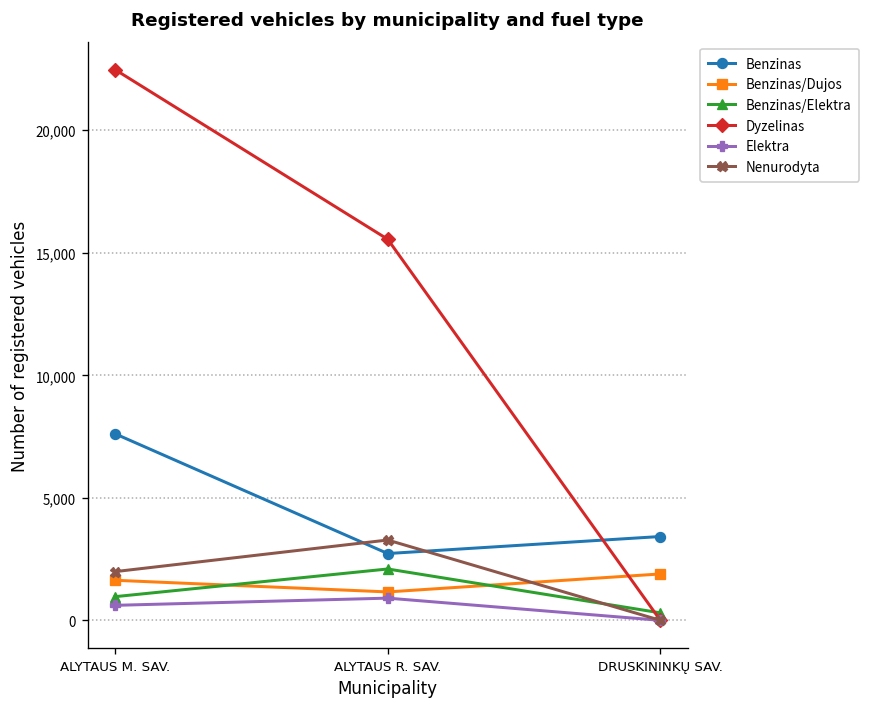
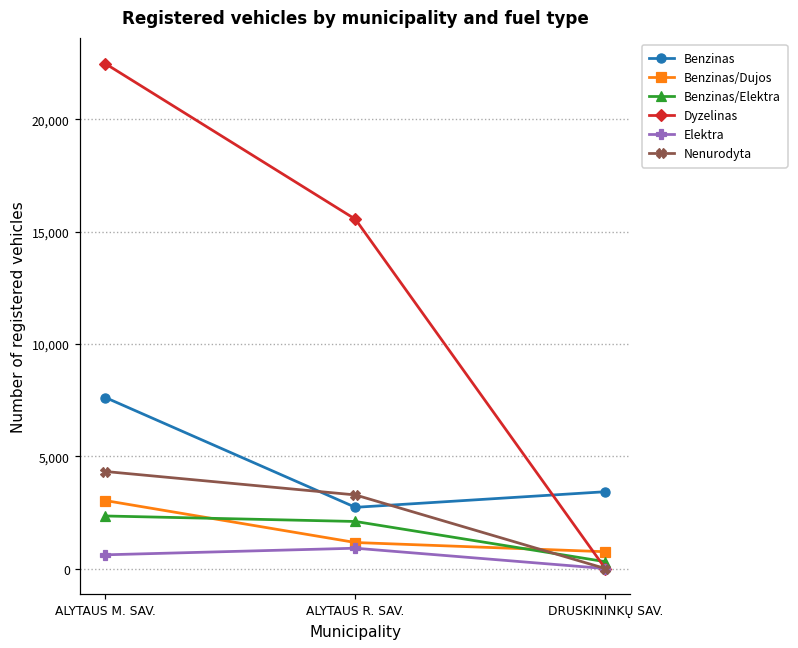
Benzinas/Dujos, ALYTAUS M. SAV.: 1,600 -> 3,000
Benzinas/Elektra, ALYTAUS M. SAV.: 1,000 -> 2,300
Nenurodyta, ALYTAUS M. SAV.: 2,000 -> 4,300
Benzinas/Dujos, DRUSKININKŲ SAV.: 1,900 -> 700
